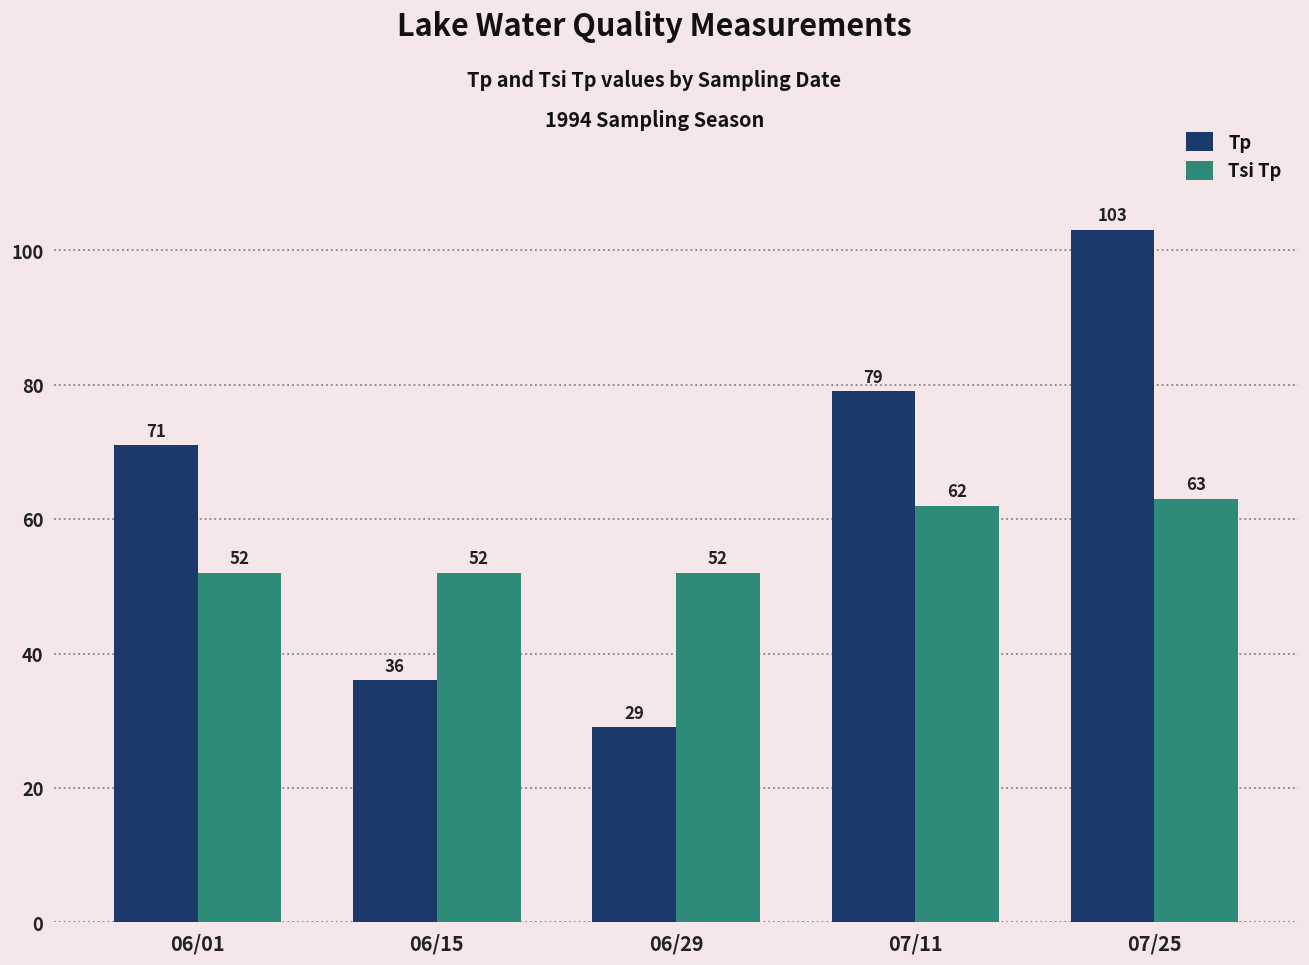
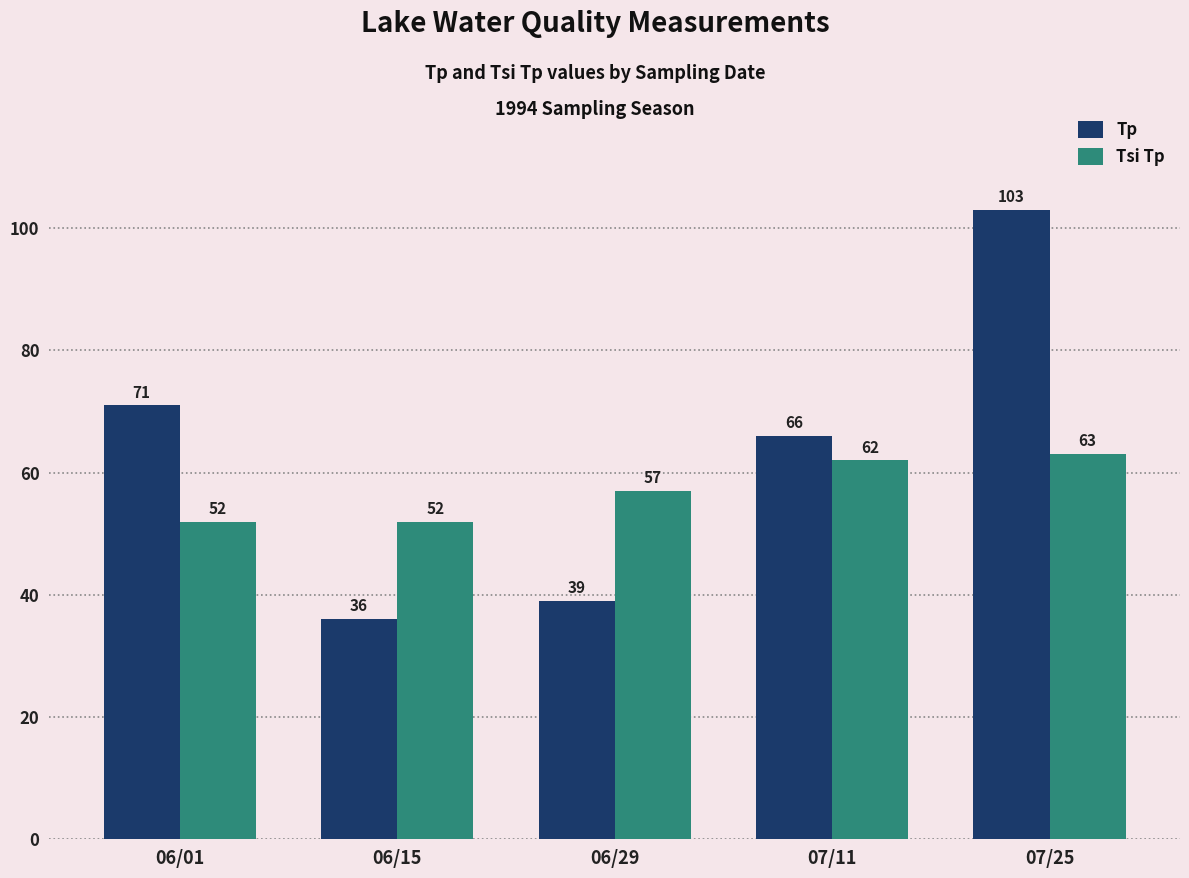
Tp, 06/29: 29 -> 39
Tsi Tp, 06/29: 52 -> 57
Tp, 07/11: 79 -> 66
